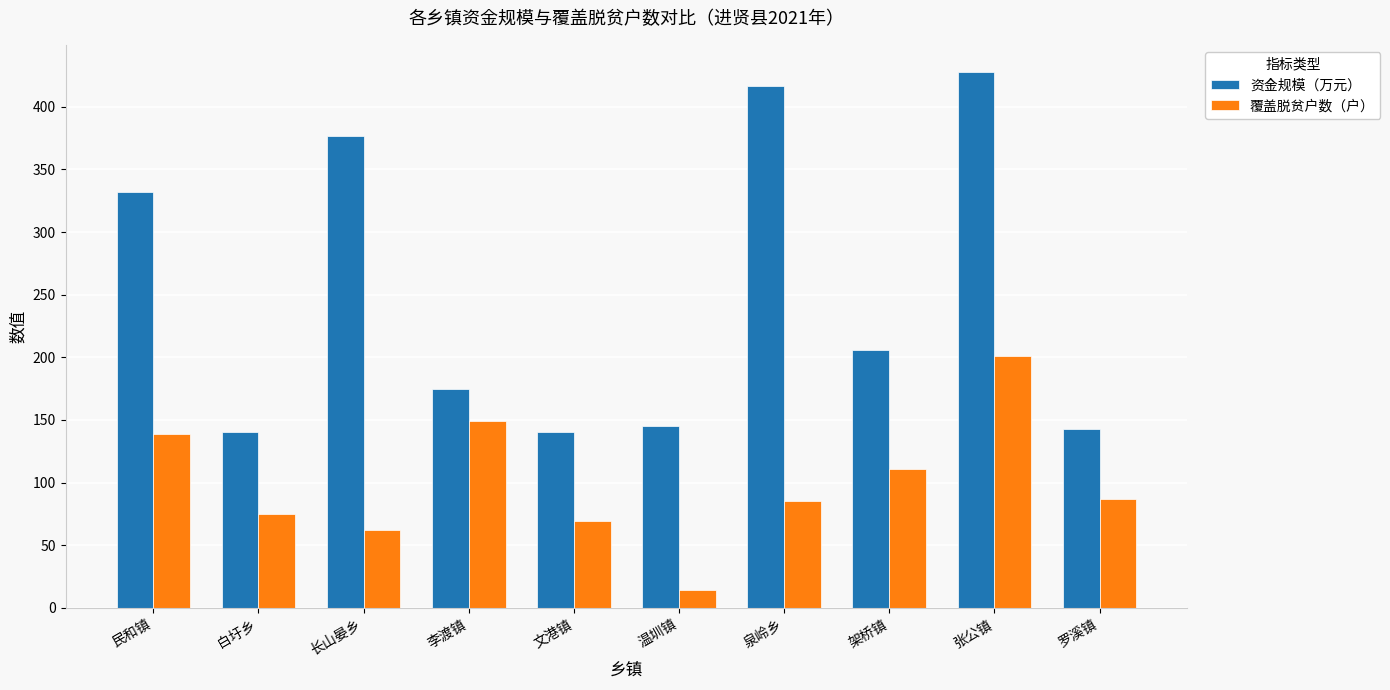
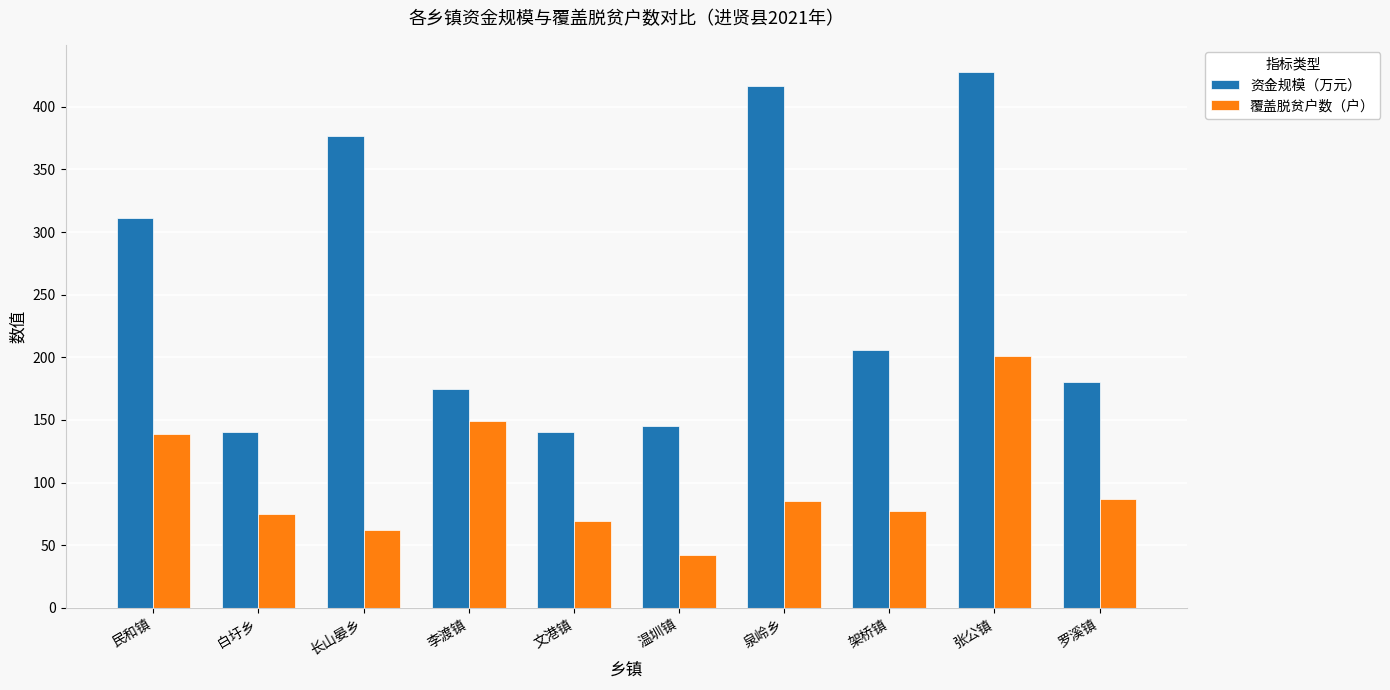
资金规模（万元）, 民和镇: 332 -> 311
覆盖脱贫户数（户）, 温圳镇: 14 -> 42
覆盖脱贫户数（户）, 架桥镇: 111 -> 77
资金规模（万元）, 罗溪镇: 143 -> 180
